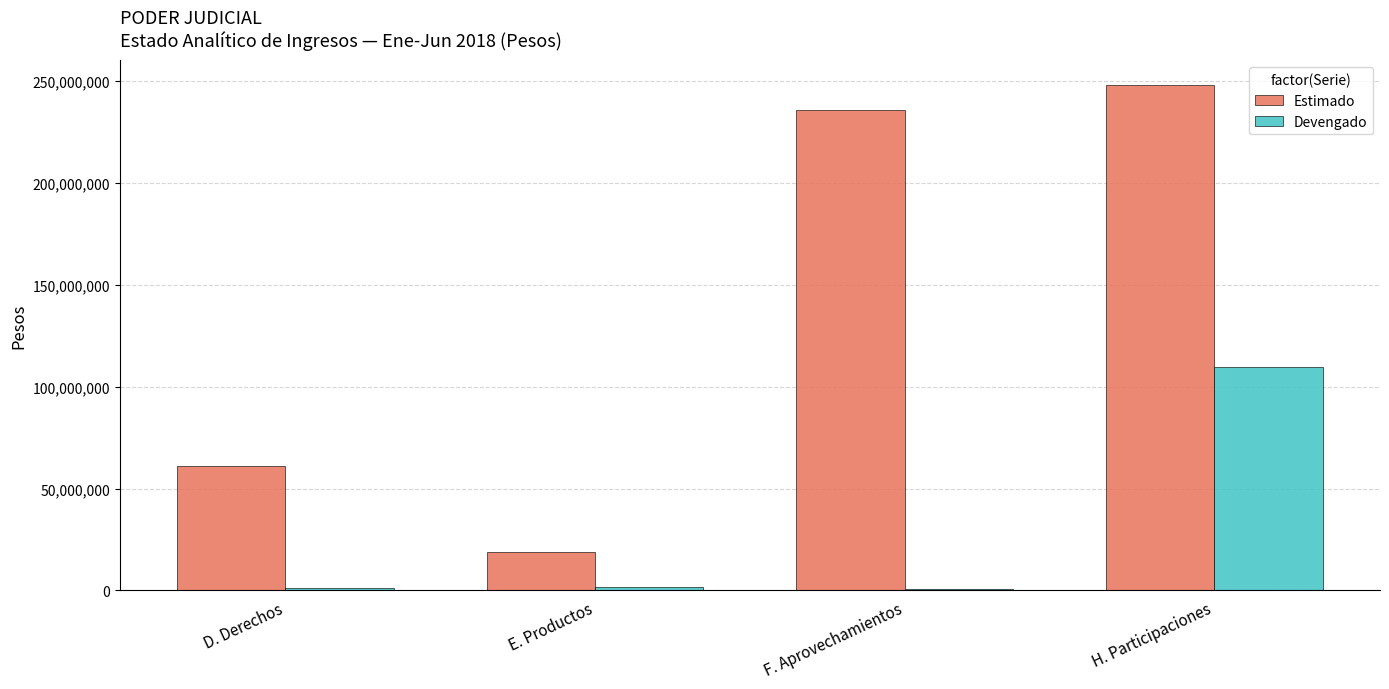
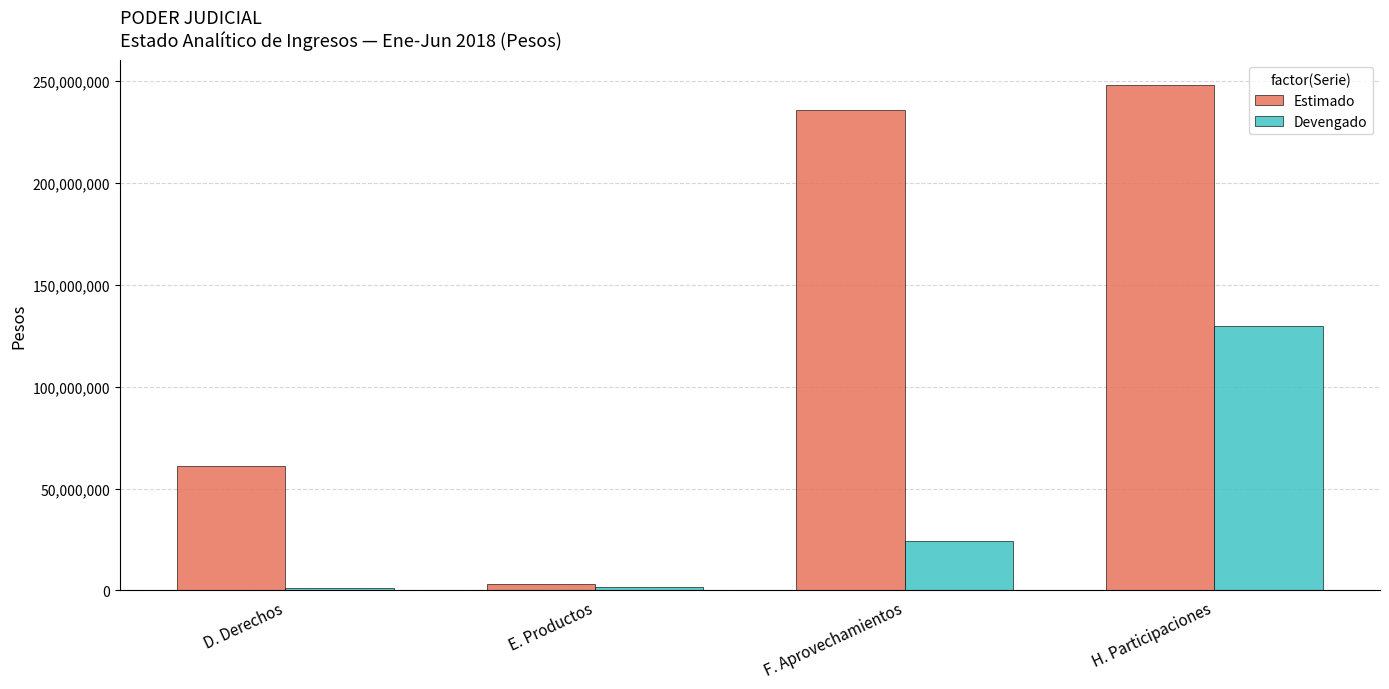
Estimado, E. Productos: 19,000,000 -> 3,000,000
Devengado, F. Aprovechamientos: 1,000,000 -> 24,000,000
Devengado, H. Participaciones: 110,000,000 -> 130,000,000
